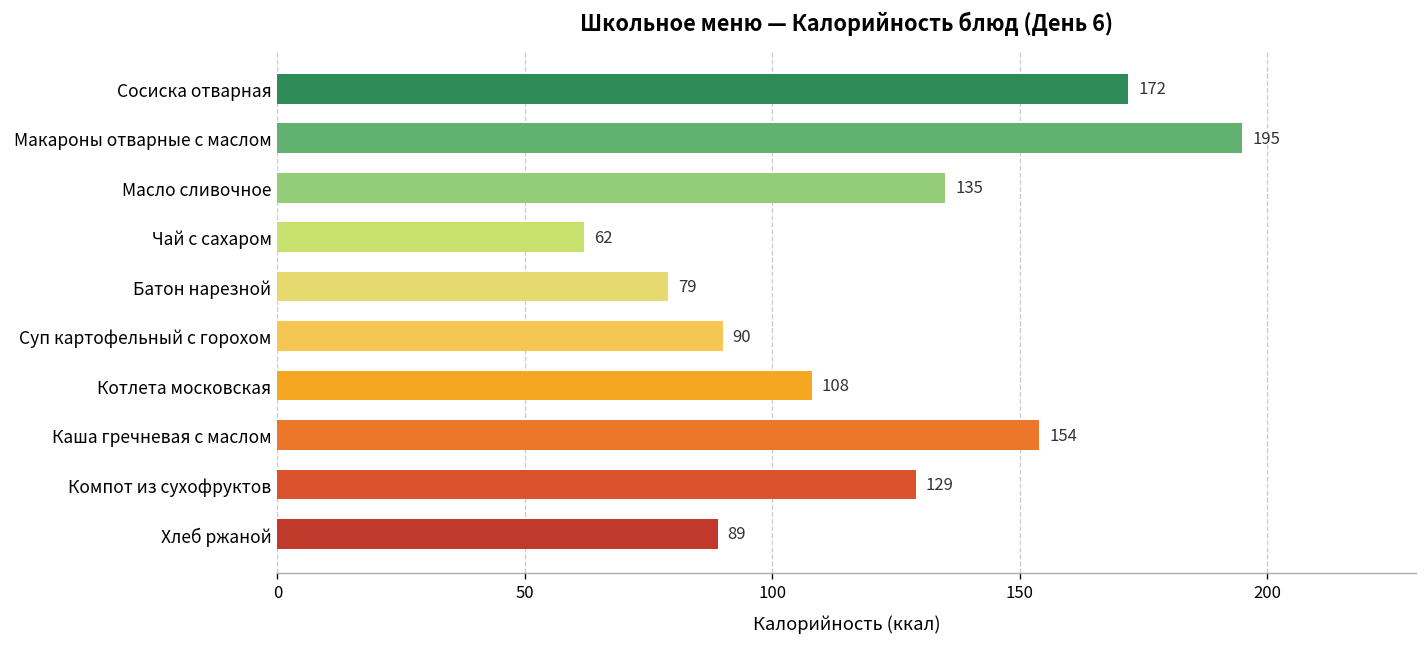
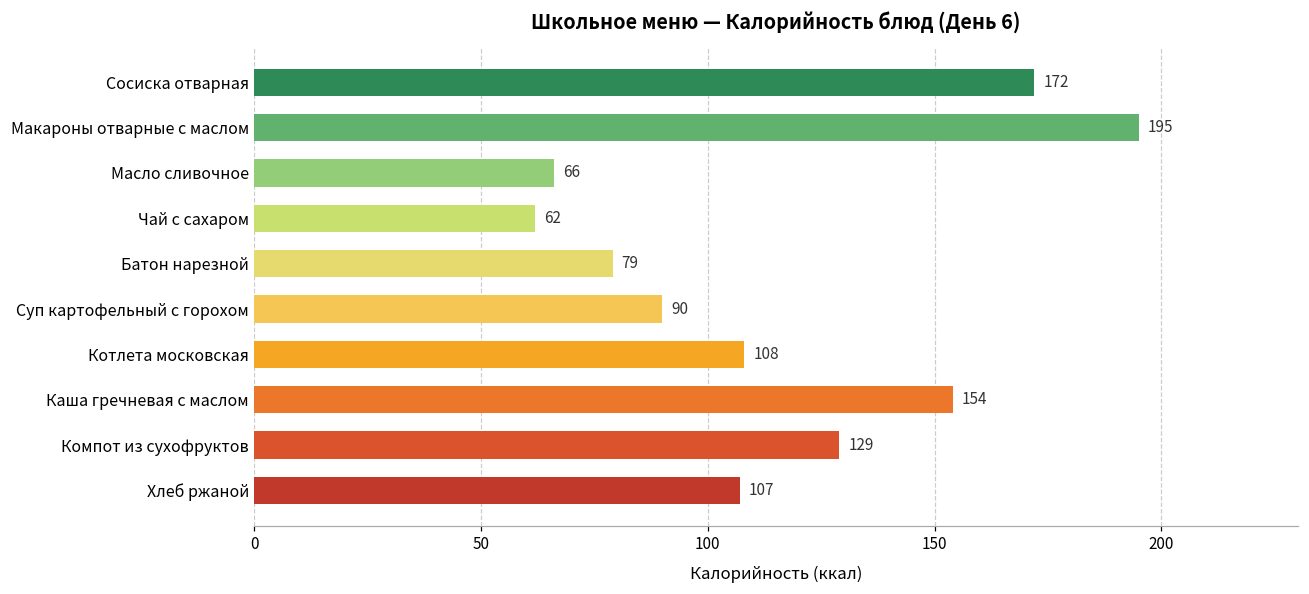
Масло сливочное: 135 -> 66
Хлеб ржаной: 89 -> 107
